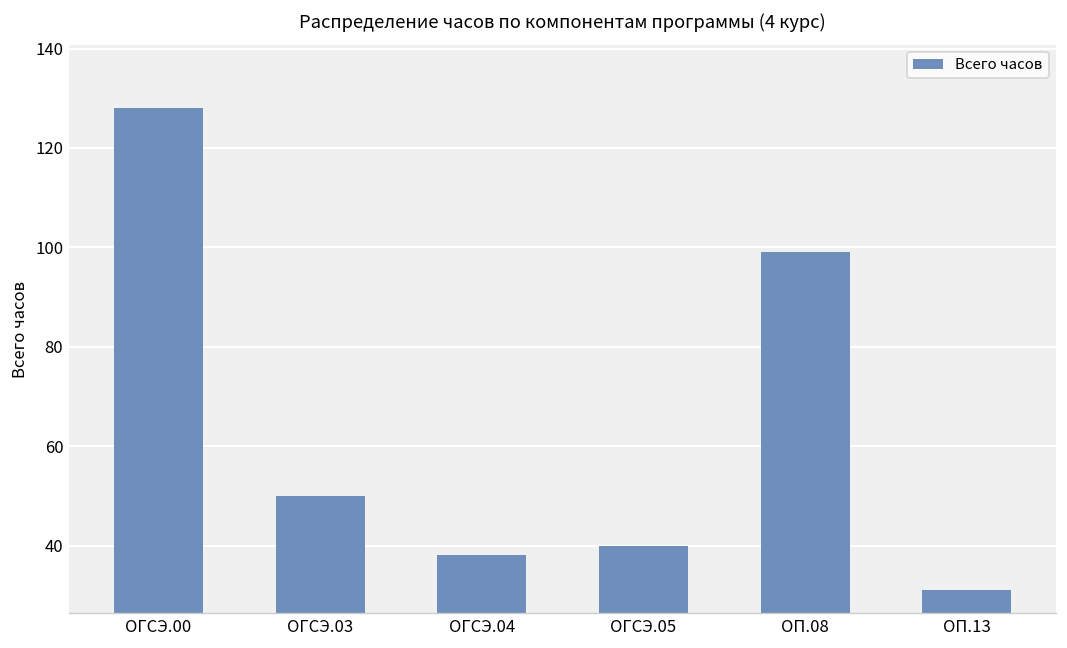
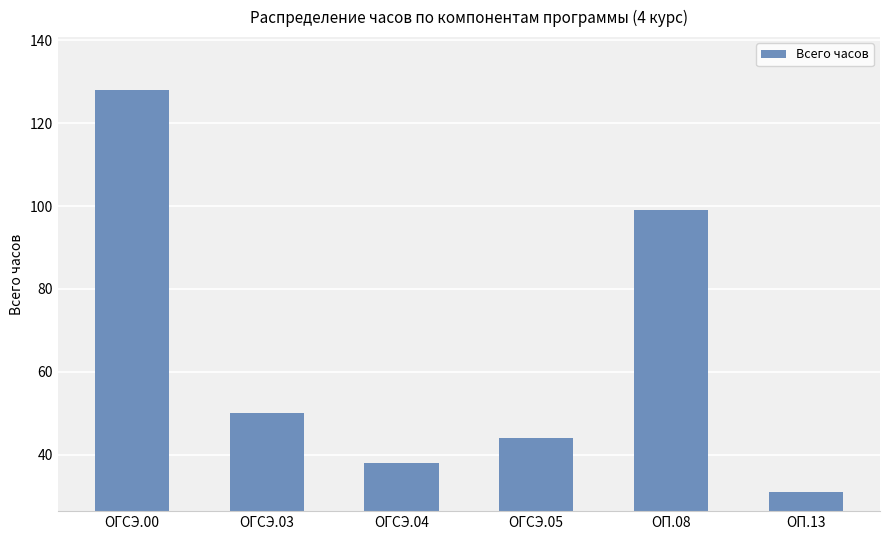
ОГСЭ.05: 40 -> 44
